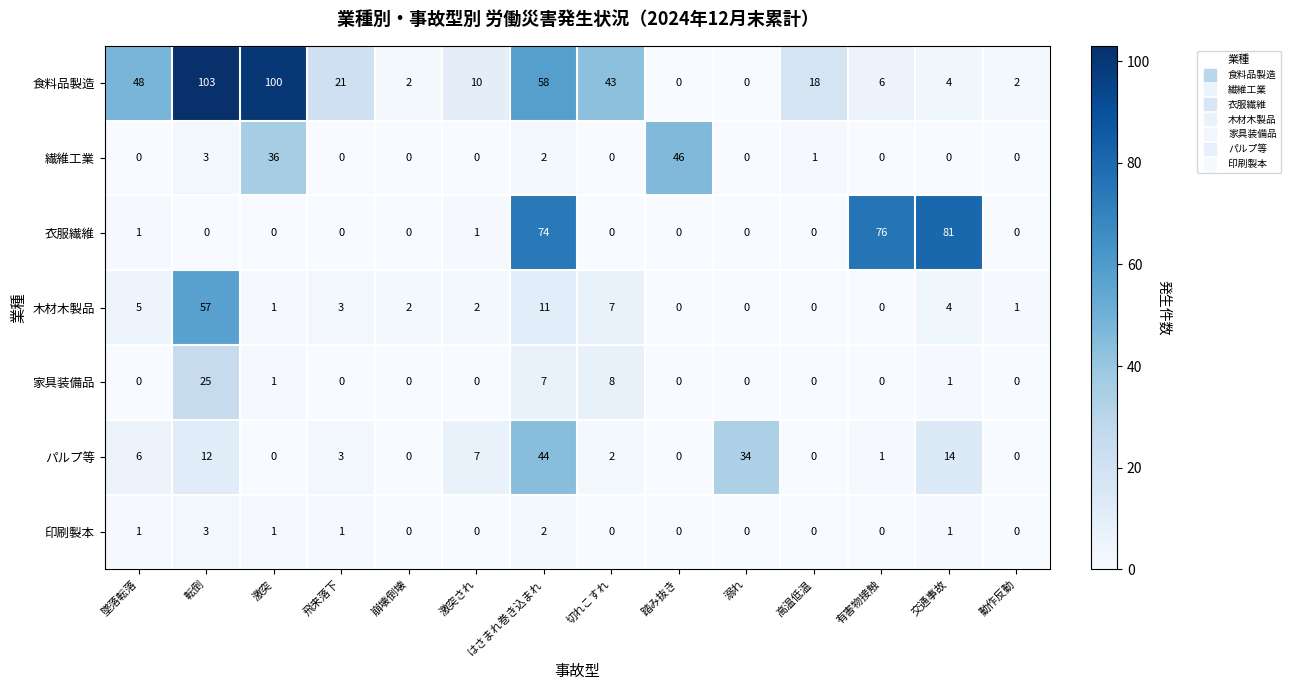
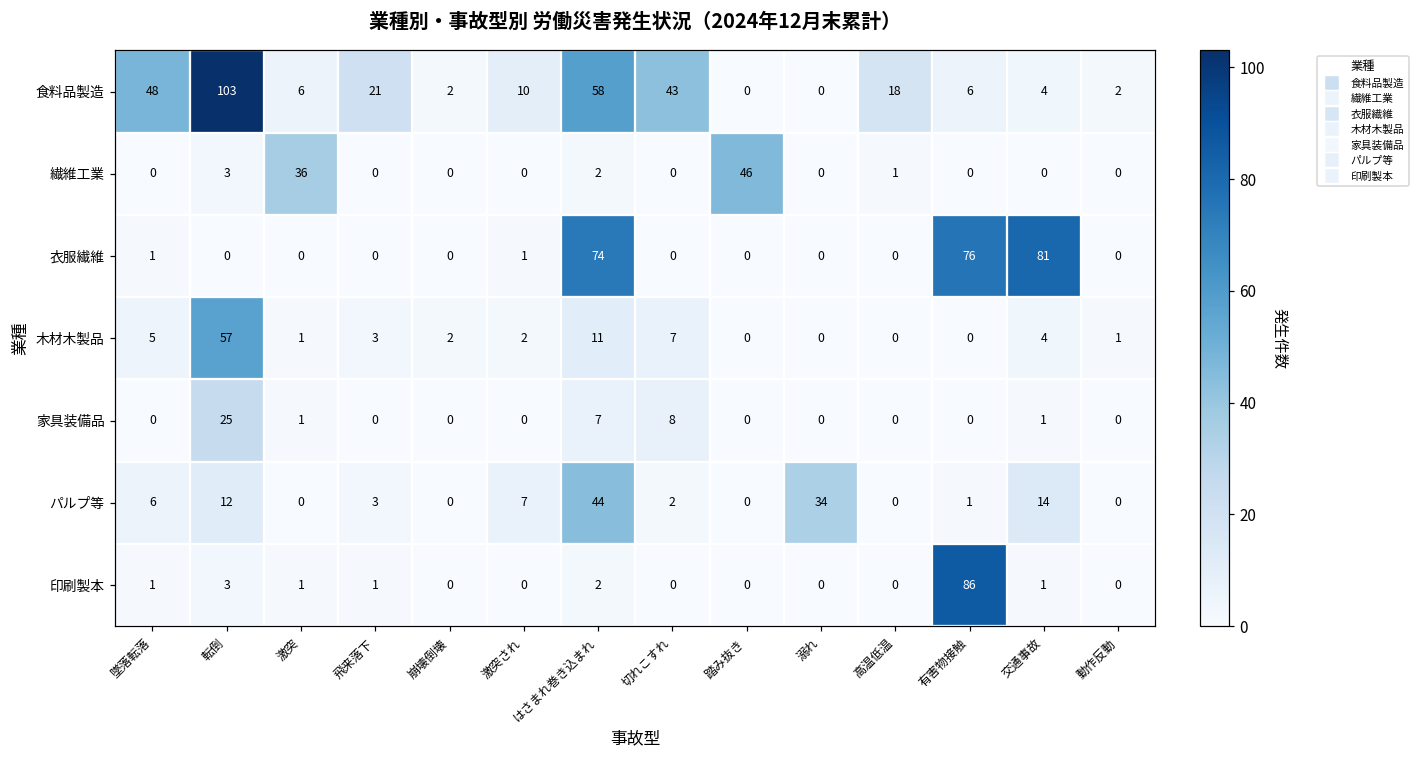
食料品製造, 激突: 100 -> 6
印刷製本, 有害物接触: 0 -> 86
